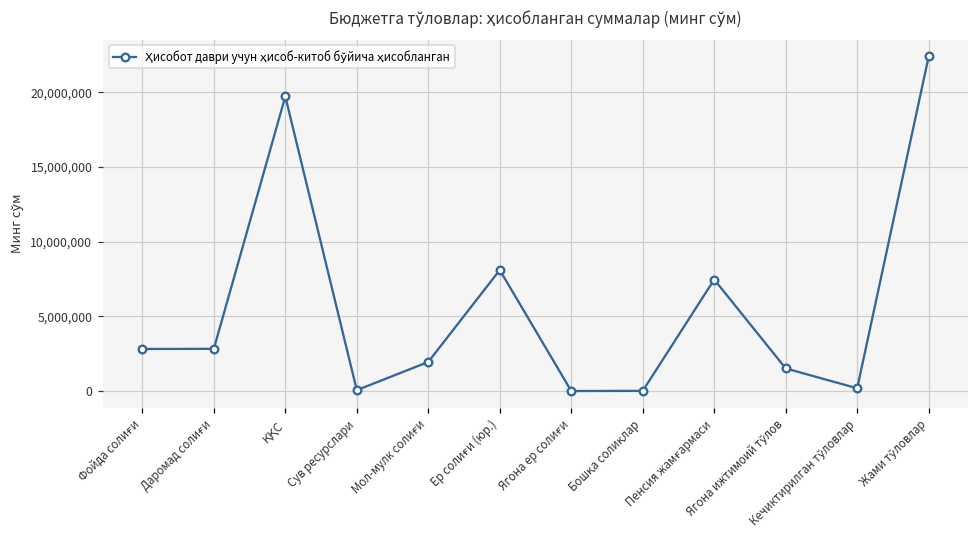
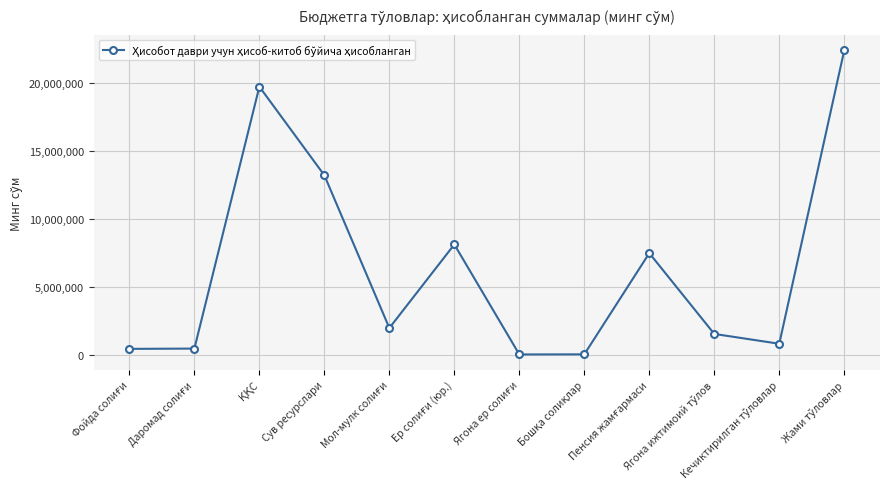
Фойда солиғи: 2,800,000 -> 400,000
Даромад солиғи: 2,800,000 -> 400,000
Сув ресурслари: 100,000 -> 13,200,000
Кечиктирилган тўловлар: 200,000 -> 800,000
